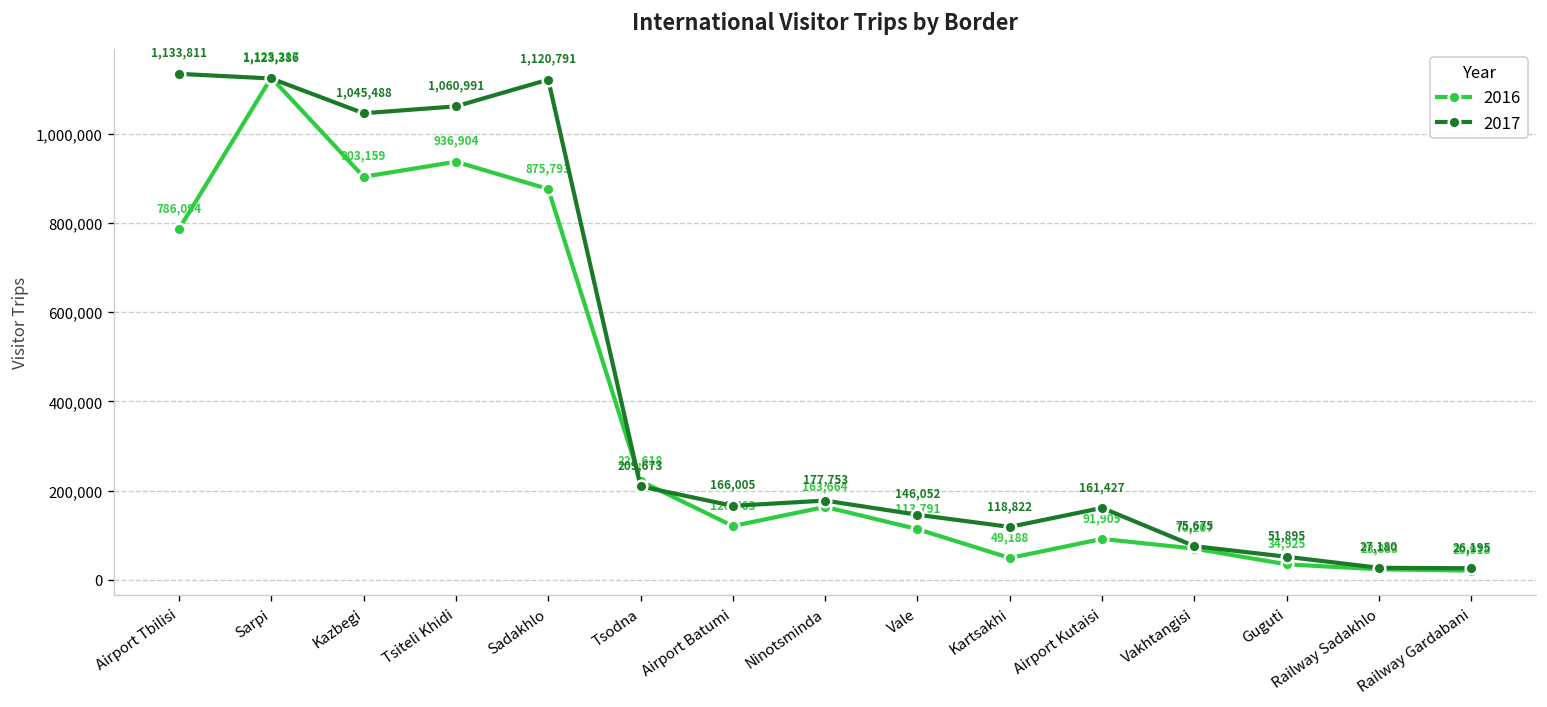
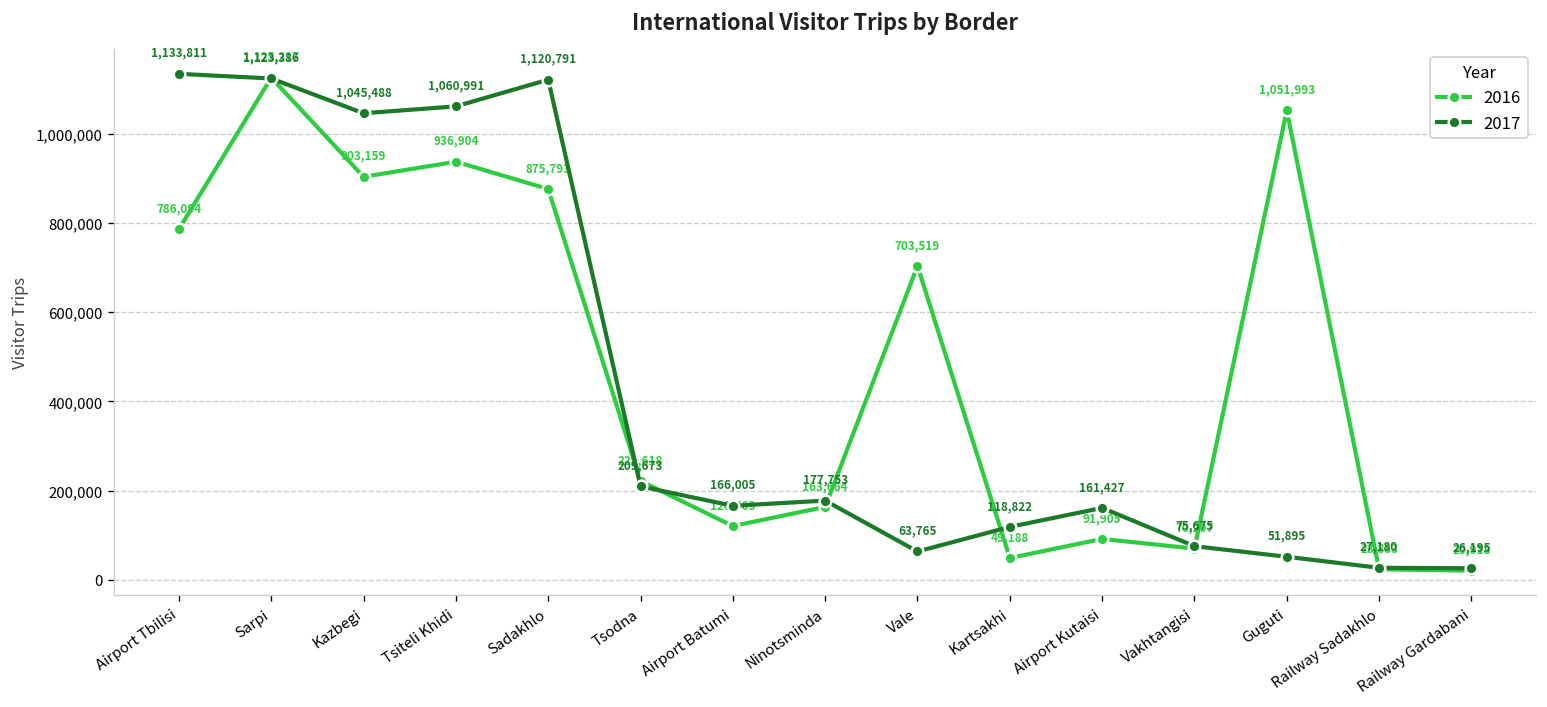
2016, Vale: 113,791 -> 703,519
2017, Vale: 146,052 -> 63,765
2016, Guguti: 34,925 -> 1,051,993
